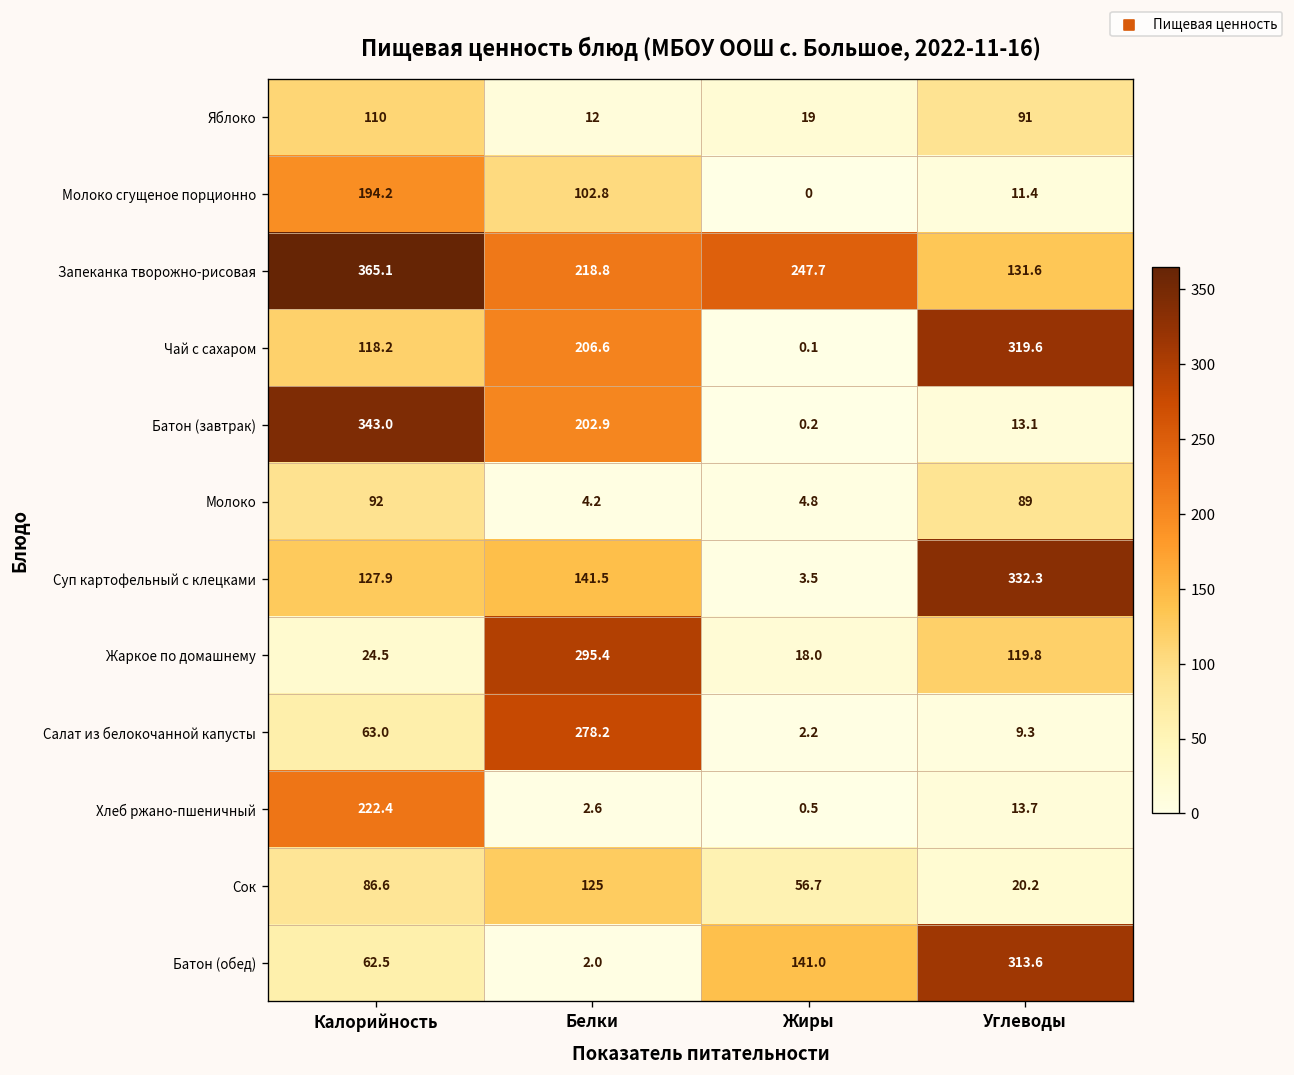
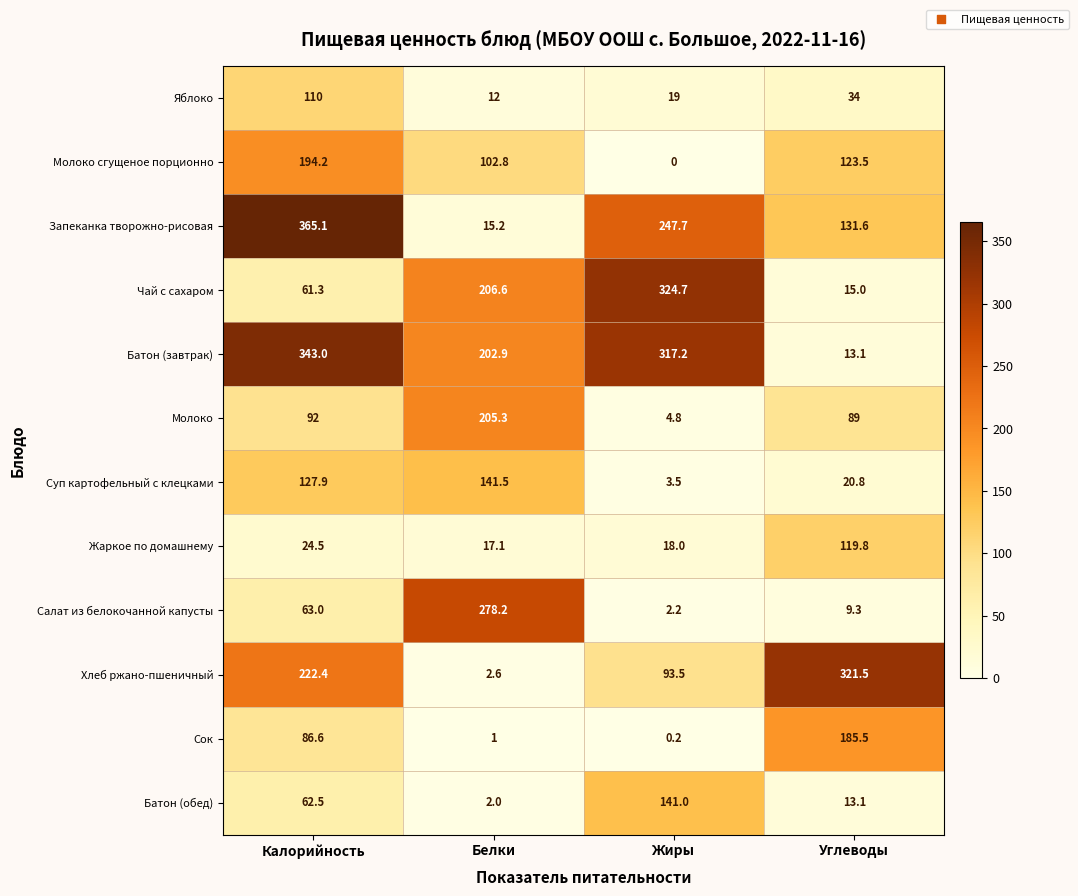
Яблоко, Углеводы: 91 -> 34
Молоко сгущеное порционно, Углеводы: 11.4 -> 123.5
Запеканка творожно-рисовая, Белки: 218.8 -> 15.2
Чай с сахаром, Калорийность: 118.2 -> 61.3
Чай с сахаром, Жиры: 0.1 -> 324.7
Чай с сахаром, Углеводы: 319.6 -> 15.0
Батон (завтрак), Жиры: 0.2 -> 317.2
Молоко, Белки: 4.2 -> 205.3
Суп картофельный с клецками, Углеводы: 332.3 -> 20.8
Жаркое по домашнему, Белки: 295.4 -> 17.1
Хлеб ржано-пшеничный, Жиры: 0.5 -> 93.5
Хлеб ржано-пшеничный, Углеводы: 13.7 -> 321.5
Сок, Белки: 125 -> 1
Сок, Жиры: 56.7 -> 0.2
Сок, Углеводы: 20.2 -> 185.5
Батон (обед), Углеводы: 313.6 -> 13.1
